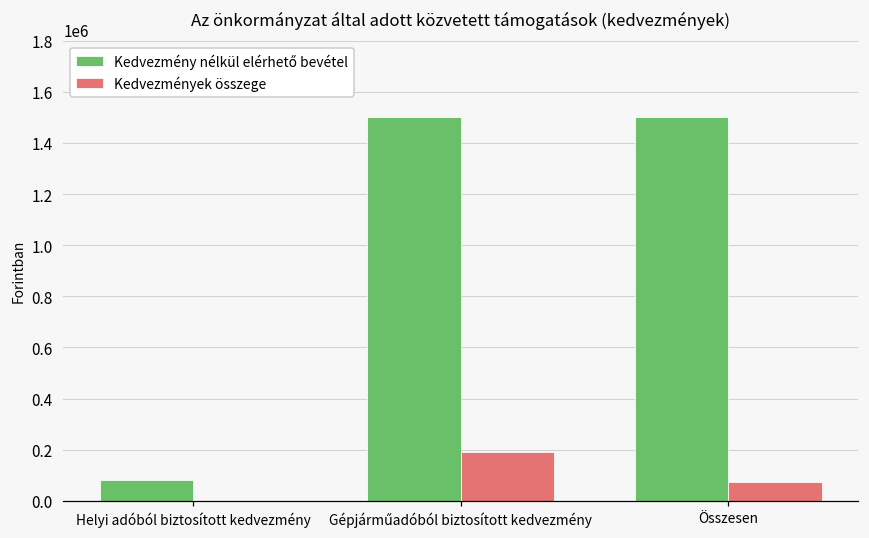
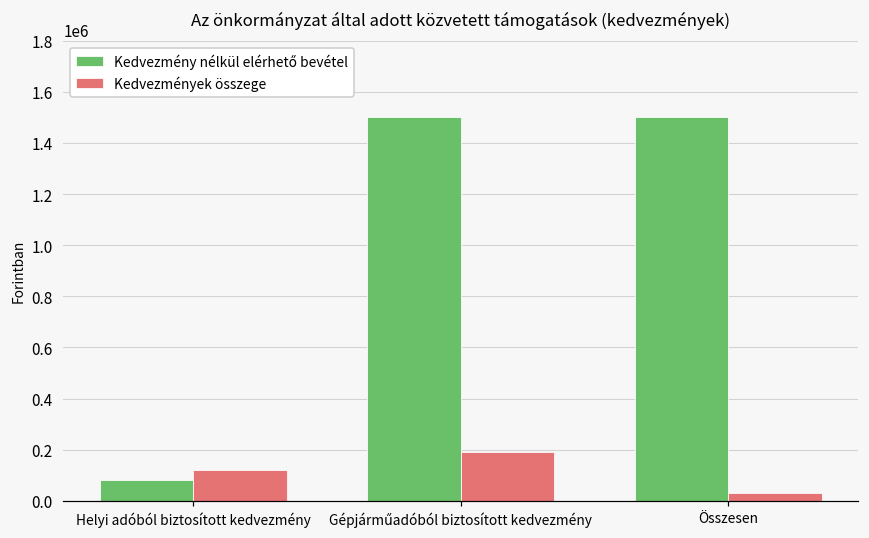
Kedvezmények összege, Helyi adóból biztosított kedvezmény: 0 -> 120000
Kedvezmények összege, Összesen: 70000 -> 30000
